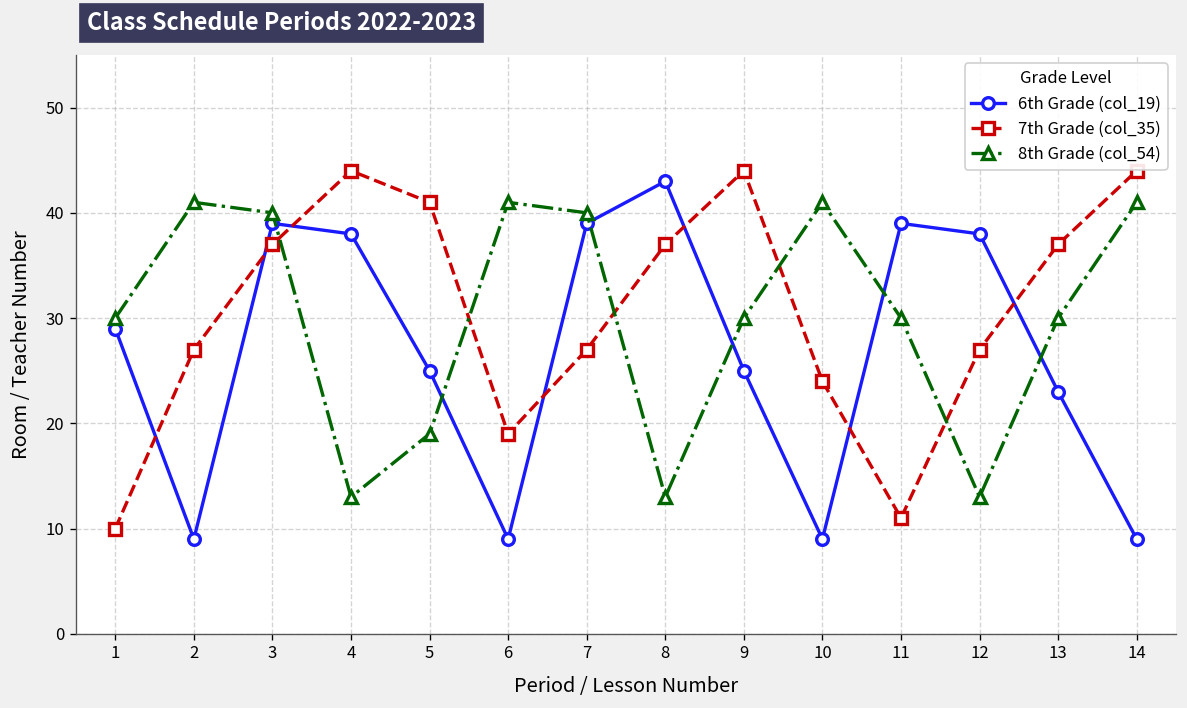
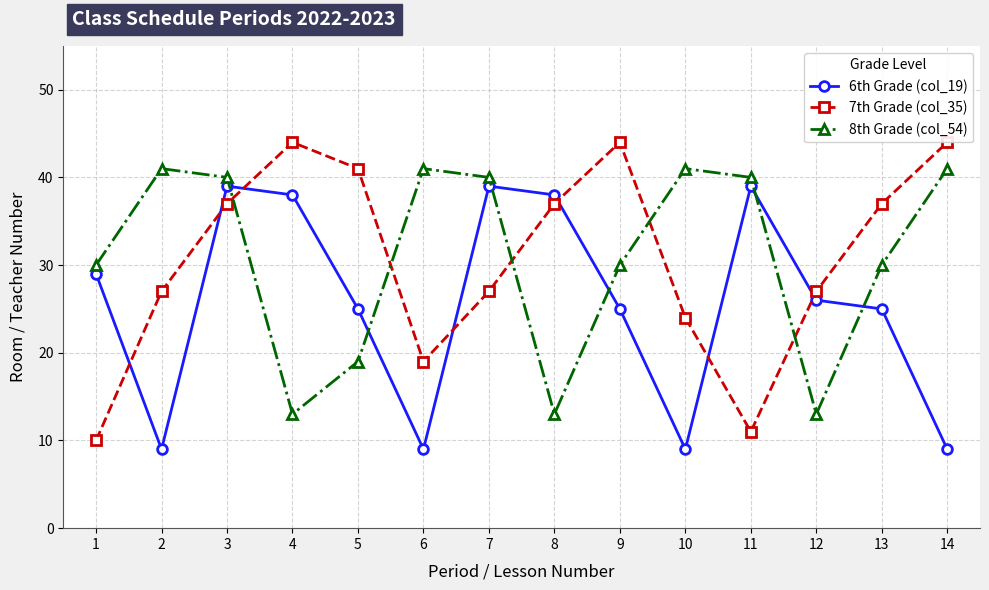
6th Grade (col_19), 8: 43 -> 38
8th Grade (col_54), 11: 30 -> 40
6th Grade (col_19), 12: 38 -> 26
6th Grade (col_19), 13: 23 -> 25
